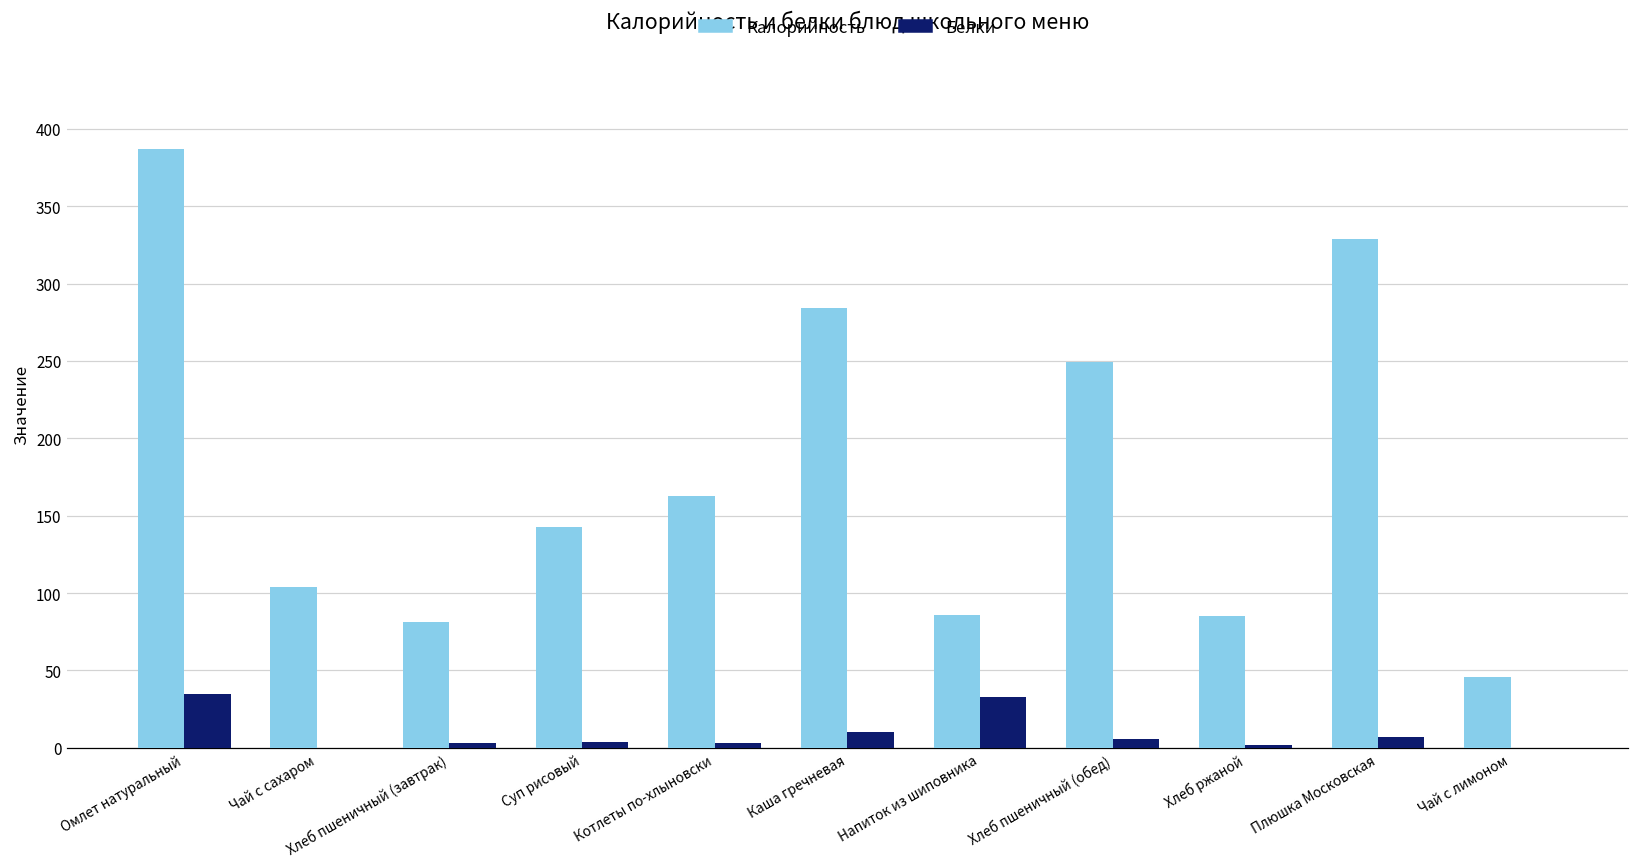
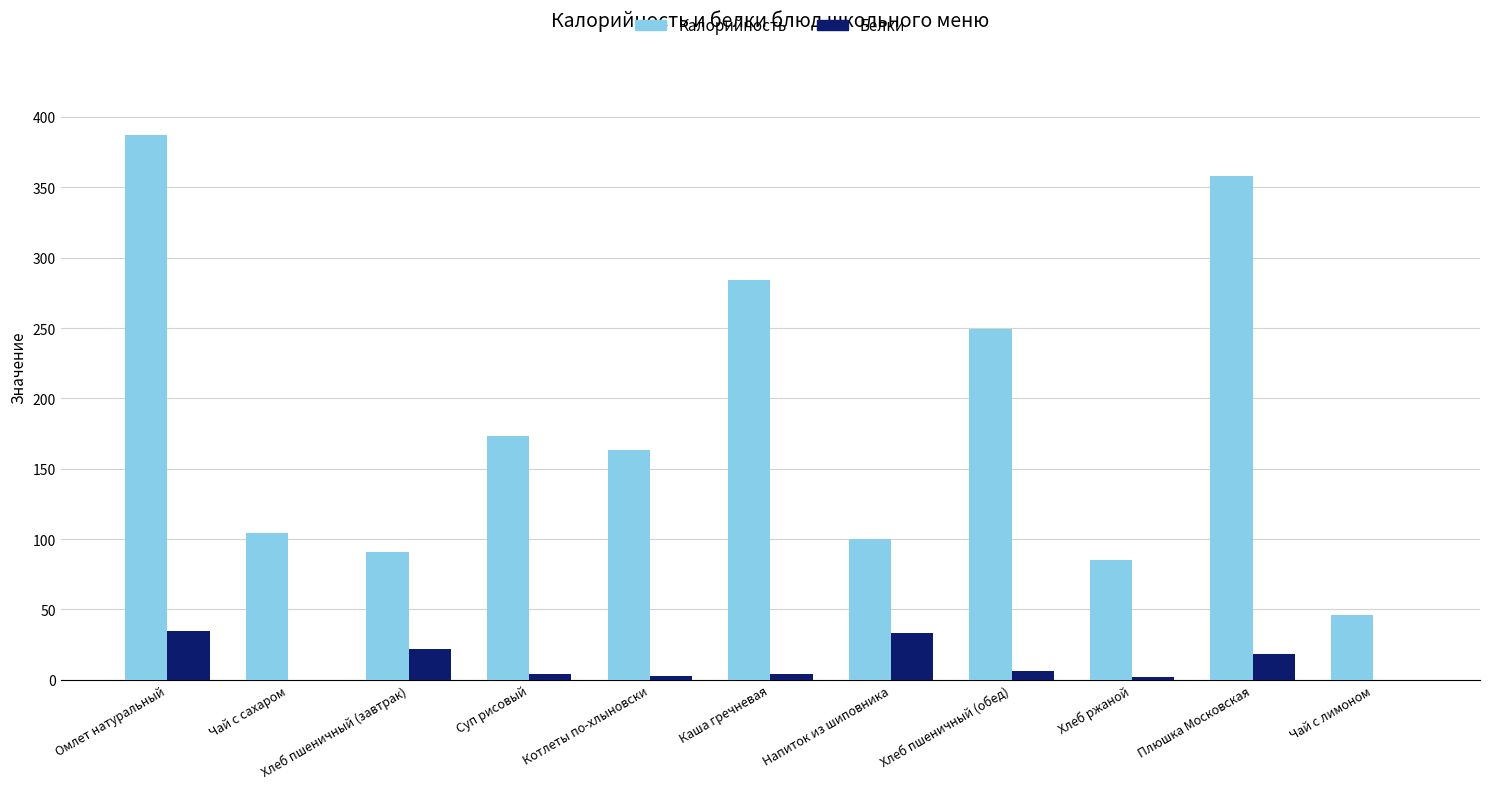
Калорийность, Хлеб пшеничный (завтрак): 81 -> 91
Белки, Хлеб пшеничный (завтрак): 3 -> 22
Калорийность, Суп рисовый: 143 -> 173
Белки, Каша гречневая: 10 -> 4
Калорийность, Напиток из шиповника: 86 -> 100
Калорийность, Плюшка Московская: 329 -> 358
Белки, Плюшка Московская: 7 -> 18
